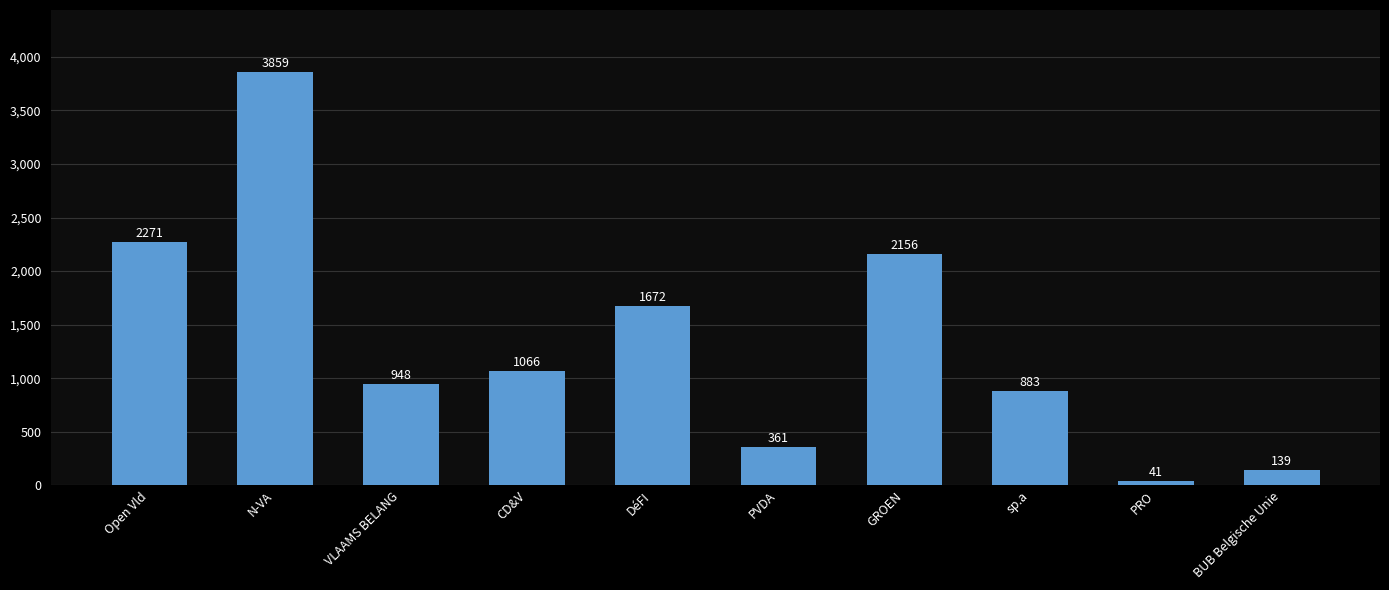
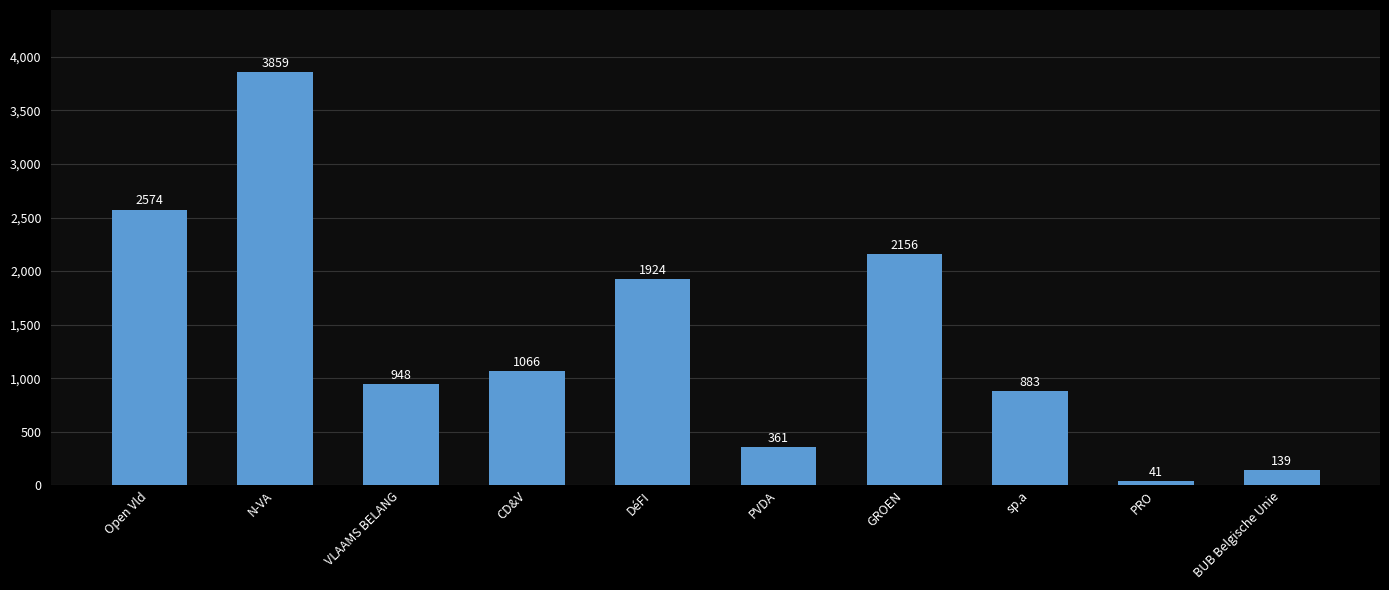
Open Vld: 2271 -> 2574
DéFI: 1672 -> 1924
